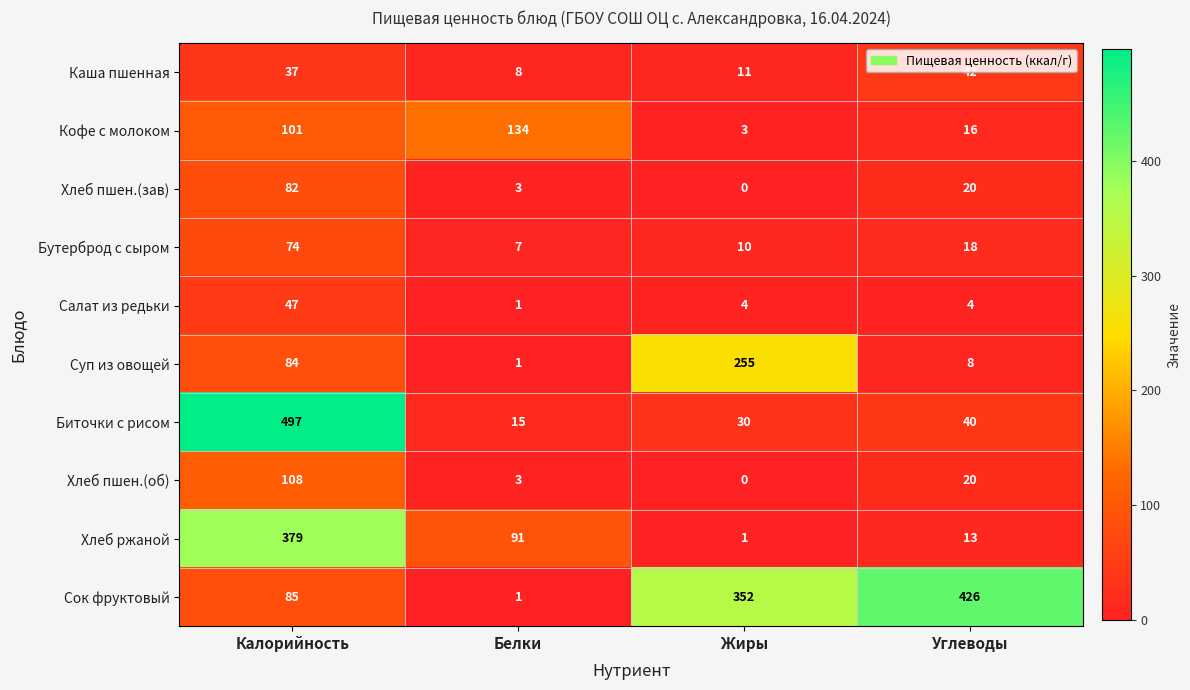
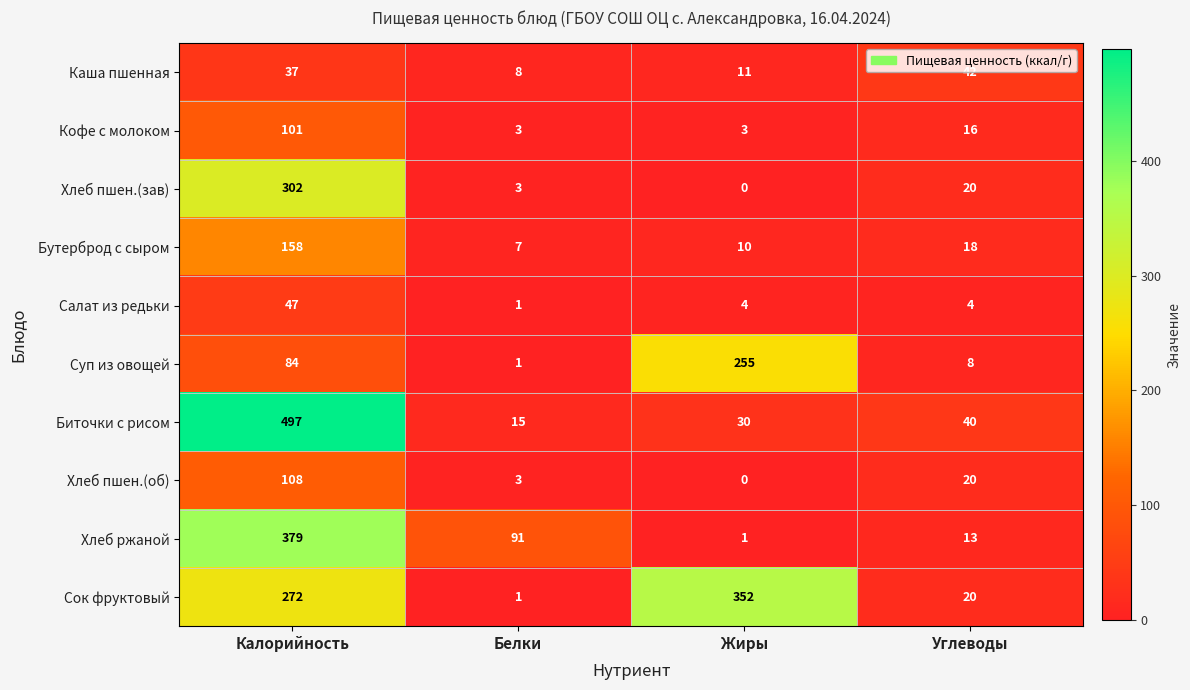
Кофе с молоком, Белки: 134 -> 3
Хлеб пшен.(зав), Калорийность: 82 -> 302
Бутерброд с сыром, Калорийность: 74 -> 158
Сок фруктовый, Калорийность: 85 -> 272
Сок фруктовый, Углеводы: 426 -> 20
